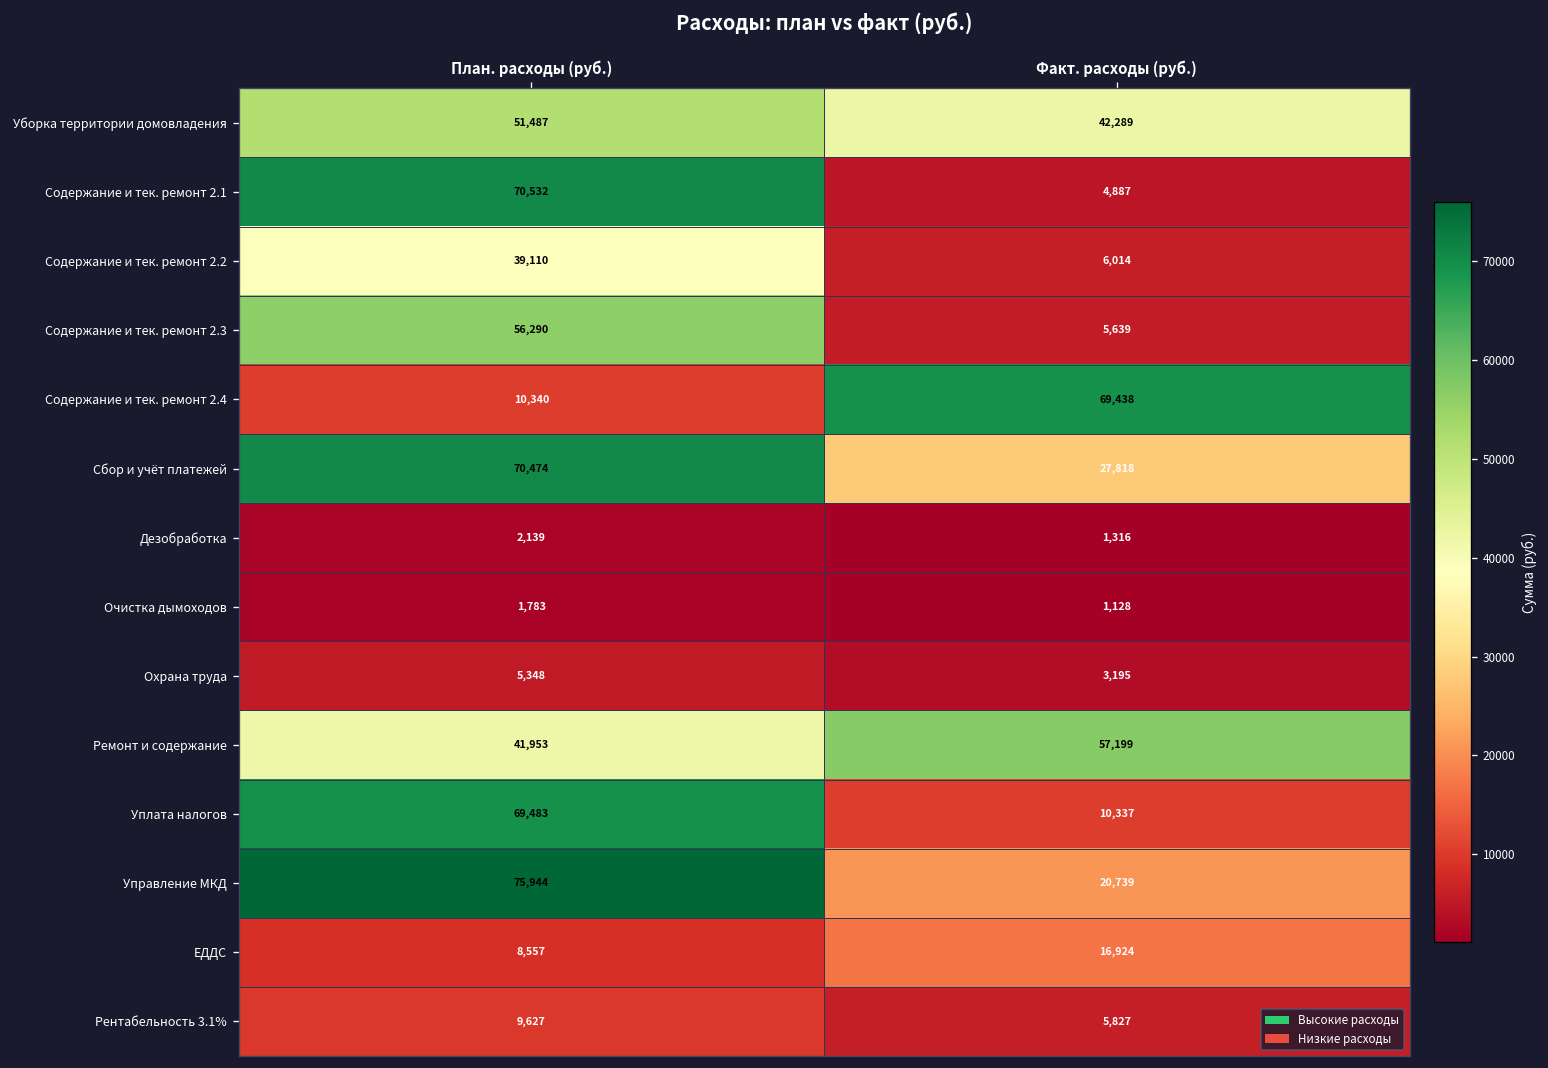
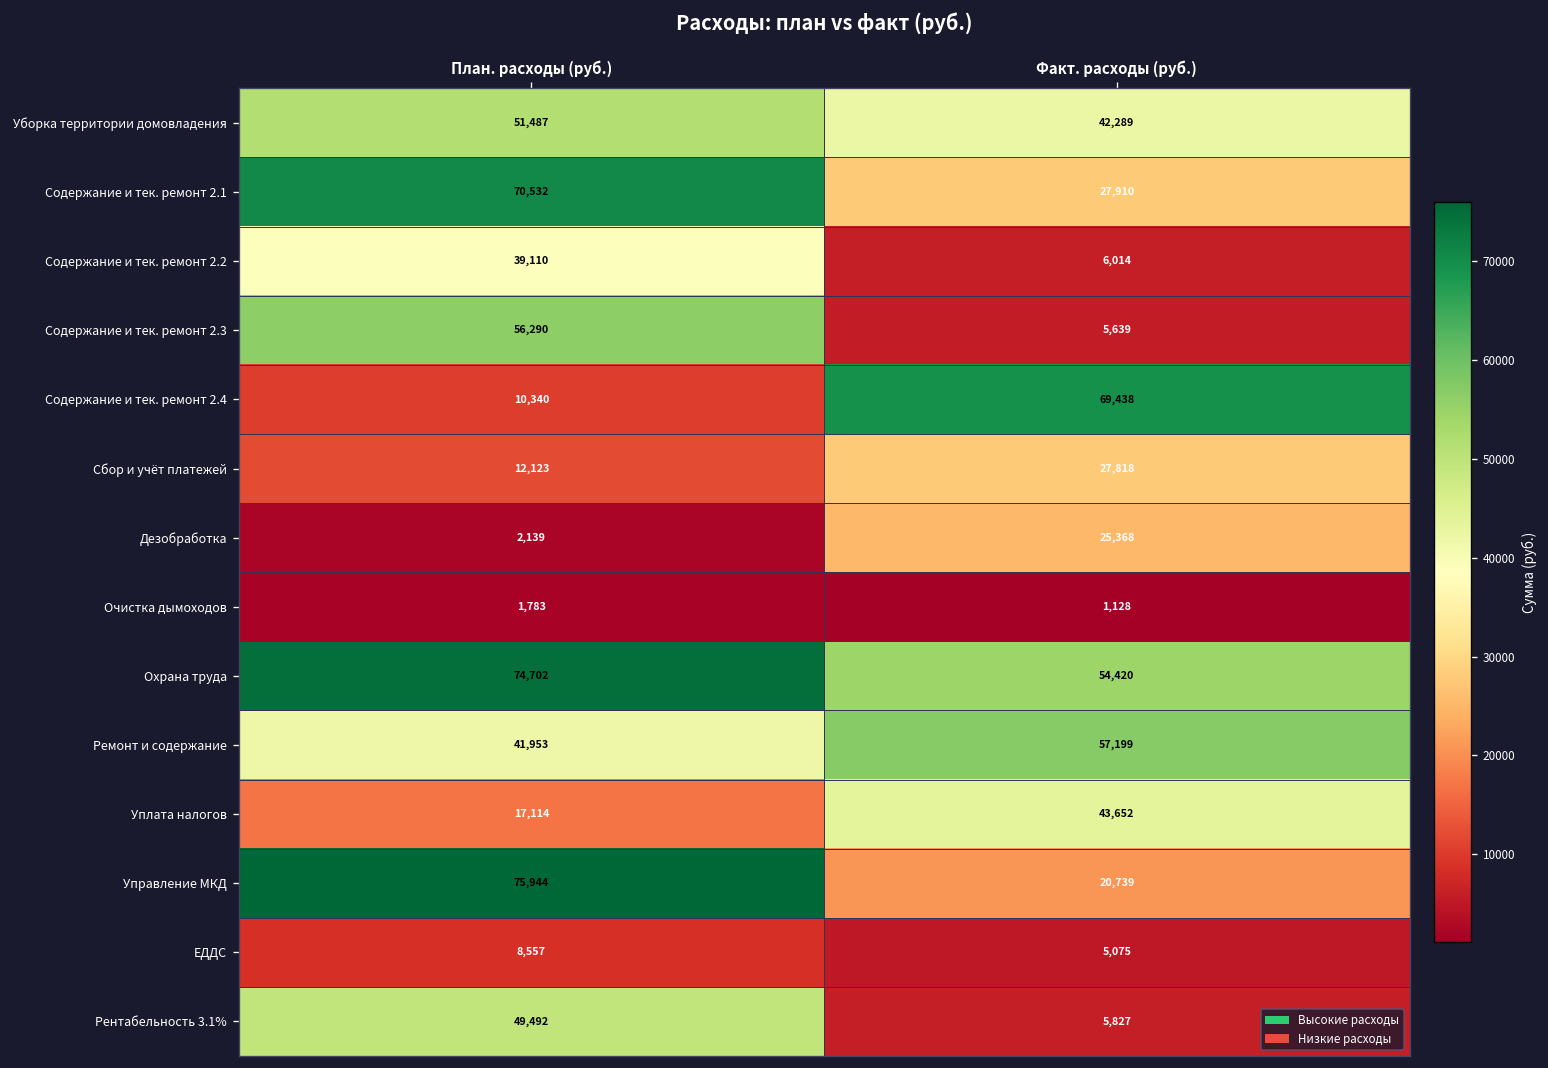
Содержание и тек. ремонт 2.1, Факт. расходы (руб.): 4,887 -> 27,910
Сбор и учёт платежей, План. расходы (руб.): 70,474 -> 12,123
Дезобработка, Факт. расходы (руб.): 1,316 -> 25,368
Охрана труда, План. расходы (руб.): 5,348 -> 74,702
Охрана труда, Факт. расходы (руб.): 3,195 -> 54,420
Уплата налогов, План. расходы (руб.): 69,483 -> 17,114
Уплата налогов, Факт. расходы (руб.): 10,337 -> 43,652
ЕДДС, Факт. расходы (руб.): 16,924 -> 5,075
Рентабельность 3.1%, План. расходы (руб.): 9,627 -> 49,492
